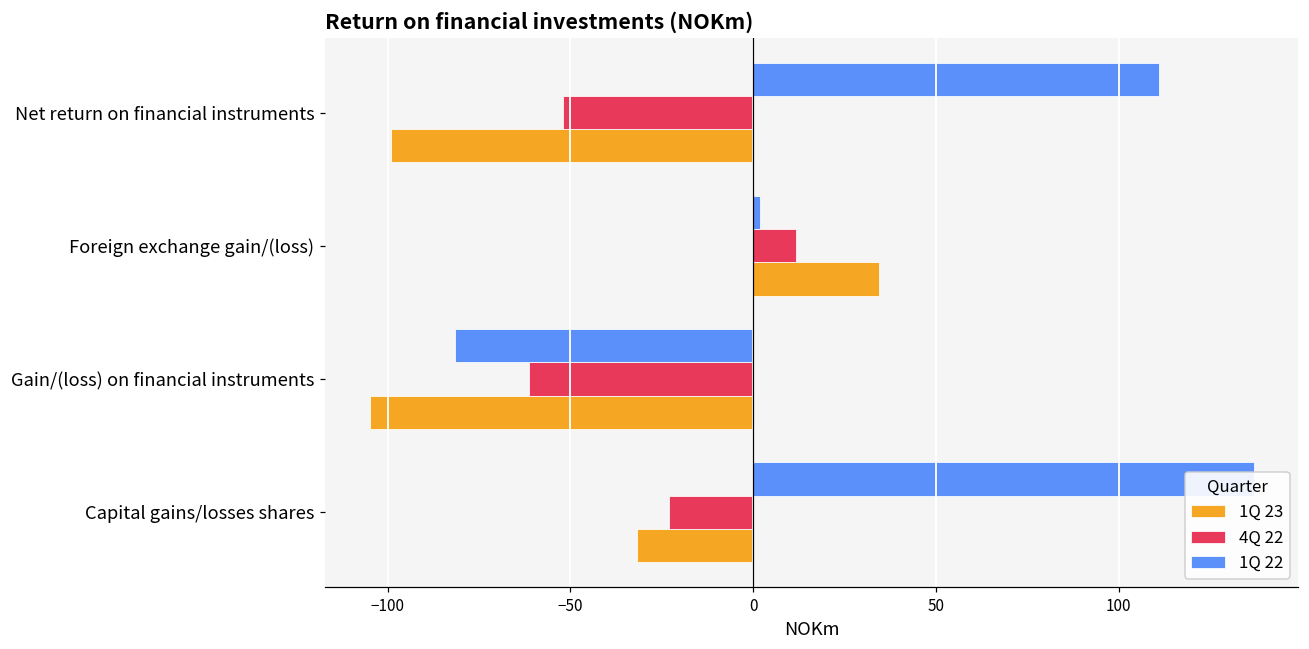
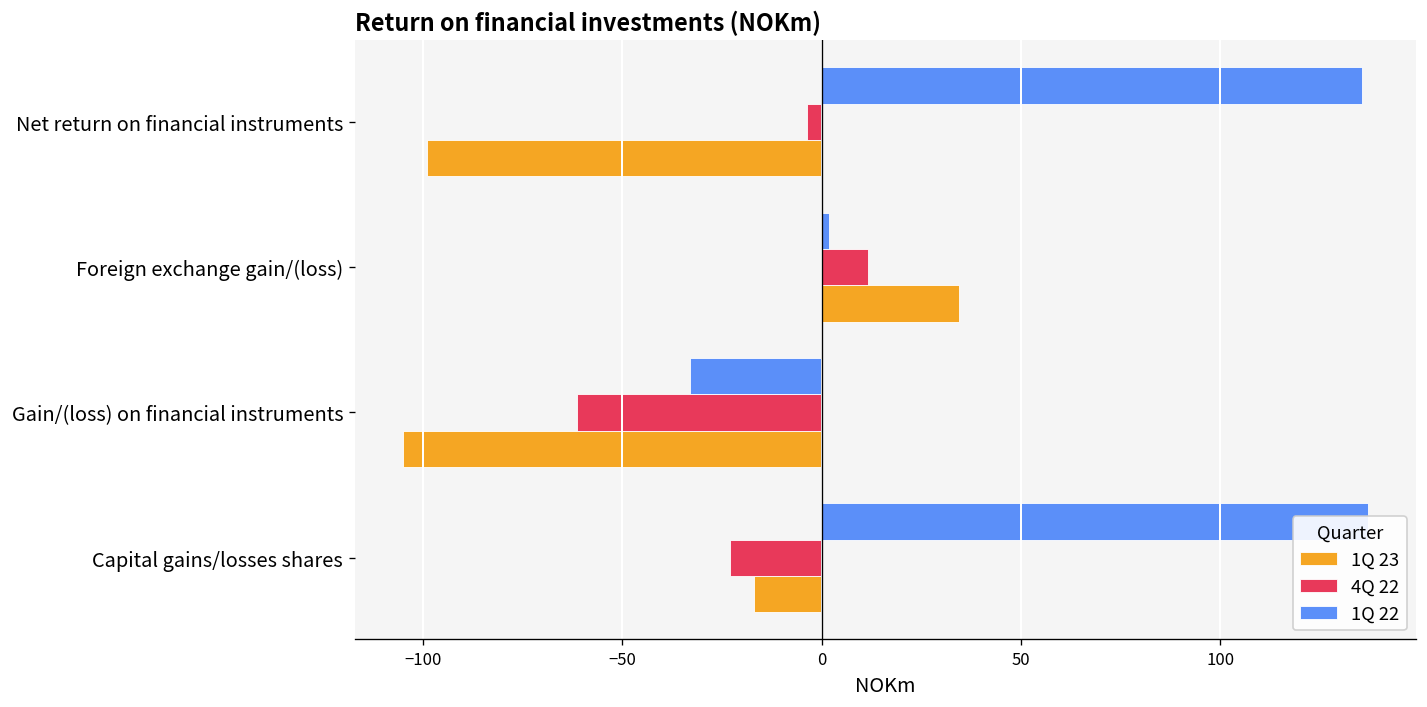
1Q 22, Net return on financial instruments: 111 -> 136
4Q 22, Net return on financial instruments: -52 -> -4
1Q 22, Gain/(loss) on financial instruments: -82 -> -33
1Q 23, Capital gains/losses shares: -32 -> -17
